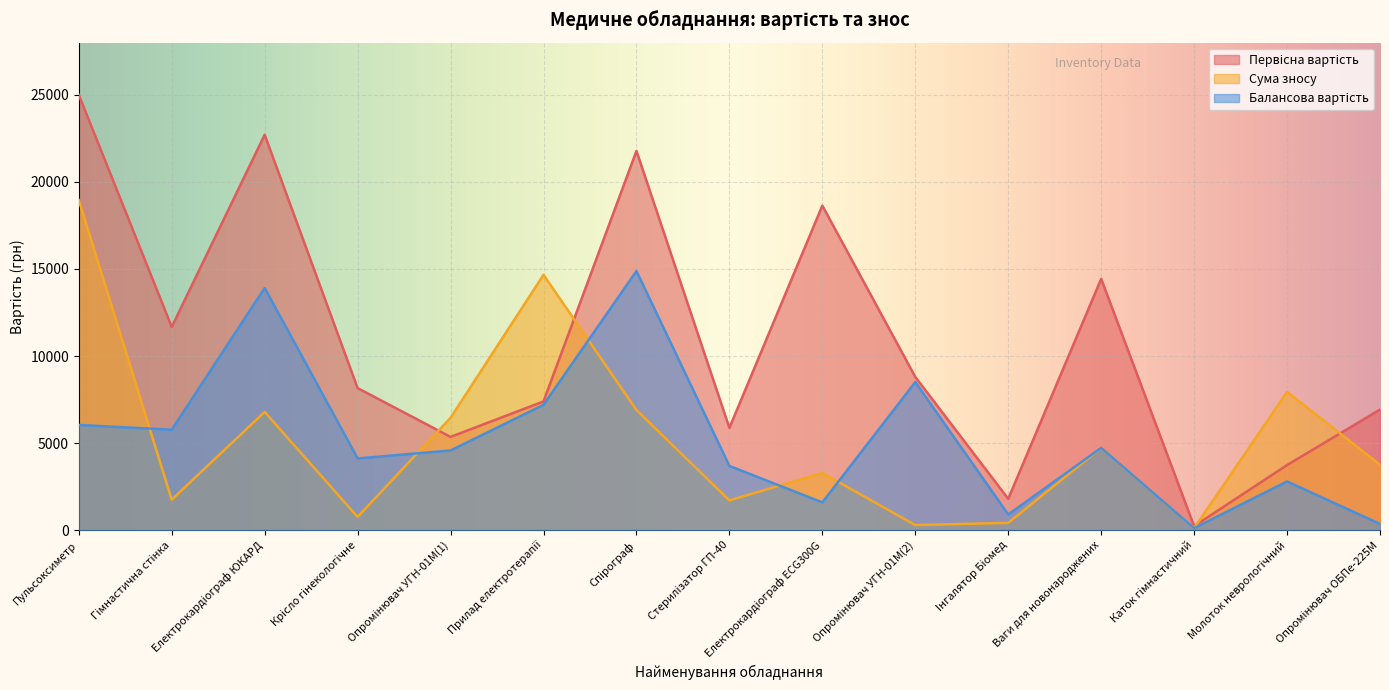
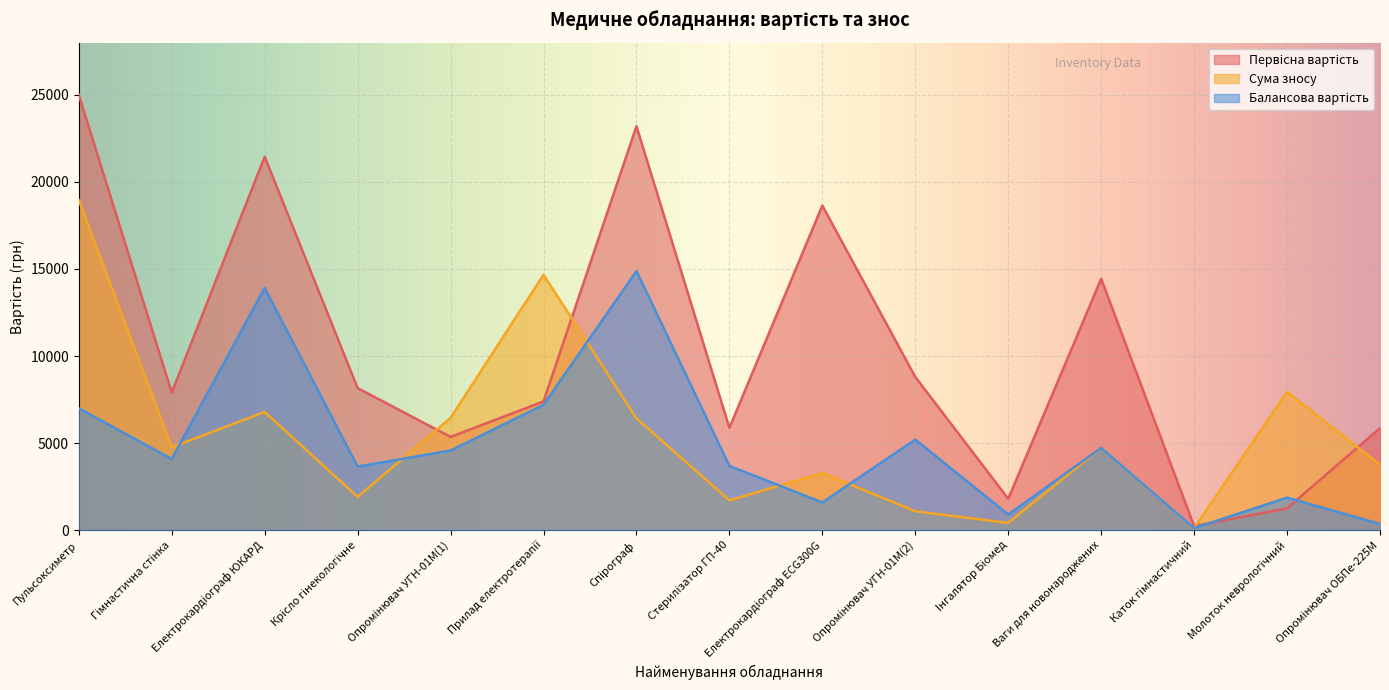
Балансова вартість, Пульсоксиметр: 6000 -> 7000
Первісна вартість, Гімнастична стінка: 11700 -> 7900
Сума зносу, Гімнастична стінка: 1800 -> 4800
Балансова вартість, Гімнастична стінка: 5800 -> 4100
Первісна вартість, Електрокардіограф ЮКАРД: 22700 -> 21400
Сума зносу, Крісло гінекологічне: 800 -> 1900
Балансова вартість, Крісло гінекологічне: 4100 -> 3700
Первісна вартість, Спірограф: 21800 -> 23200
Сума зносу, Спірограф: 6900 -> 6400
Сума зносу, Опромінювач УГН-01М(2): 300 -> 1100
Балансова вартість, Опромінювач УГН-01М(2): 8500 -> 5200
Первісна вартість, Молоток неврологічний: 3700 -> 1300
Балансова вартість, Молоток неврологічний: 2800 -> 1900
Первісна вартість, Опромінювач ОБПе-225М: 6900 -> 5900
